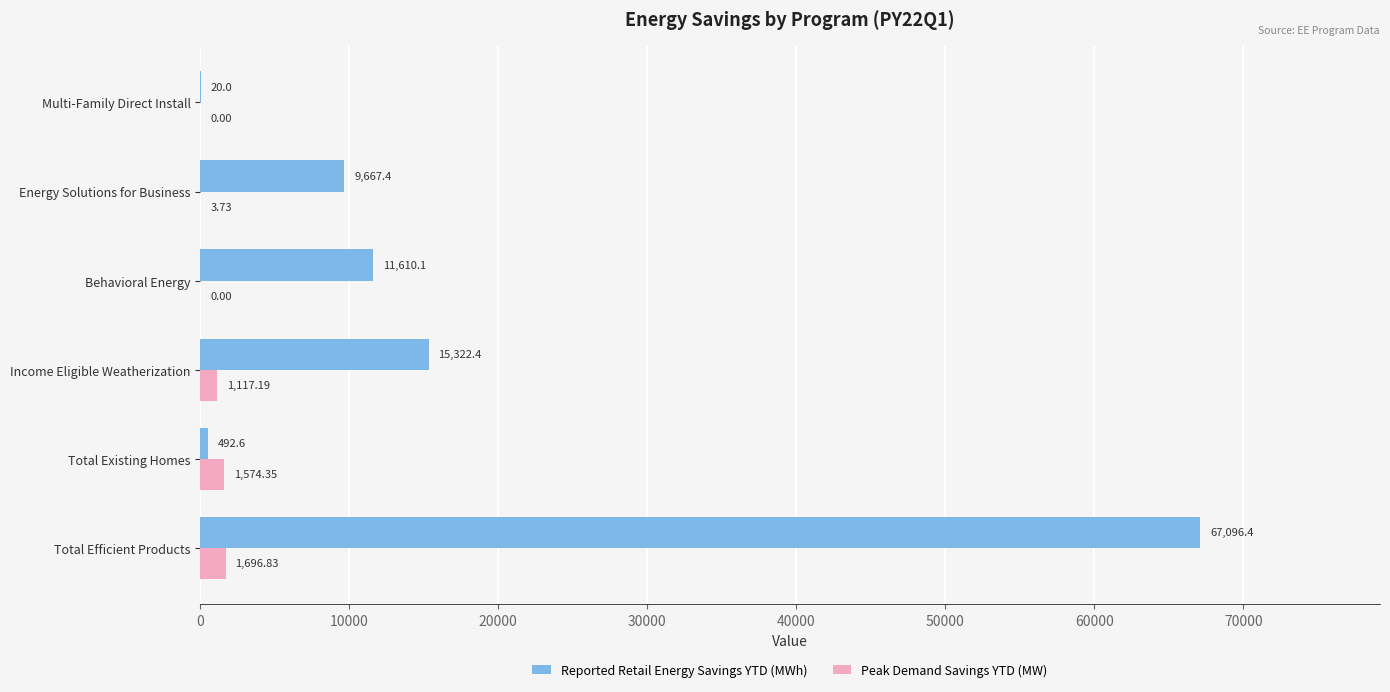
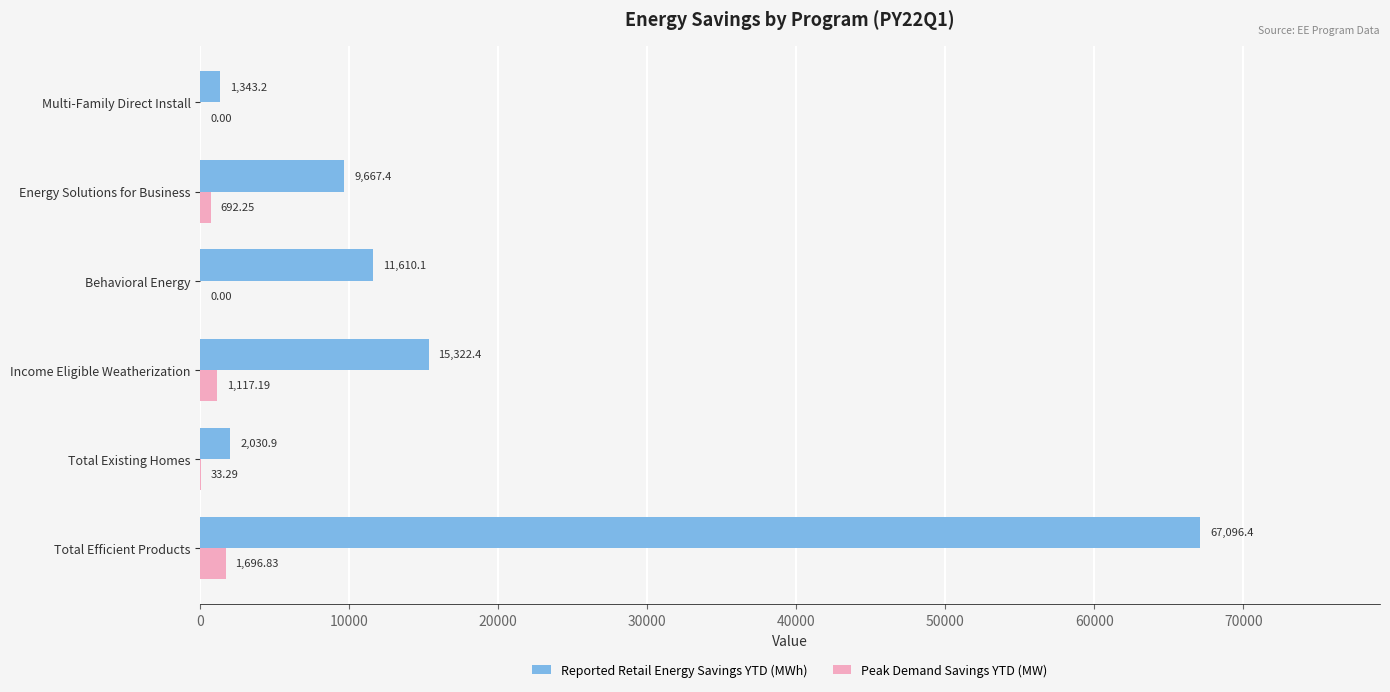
Reported Retail Energy Savings YTD (MWh), Multi-Family Direct Install: 20.0 -> 1,343.2
Peak Demand Savings YTD (MW), Energy Solutions for Business: 3.73 -> 692.25
Reported Retail Energy Savings YTD (MWh), Total Existing Homes: 492.6 -> 2,030.9
Peak Demand Savings YTD (MW), Total Existing Homes: 1,574.35 -> 33.29
